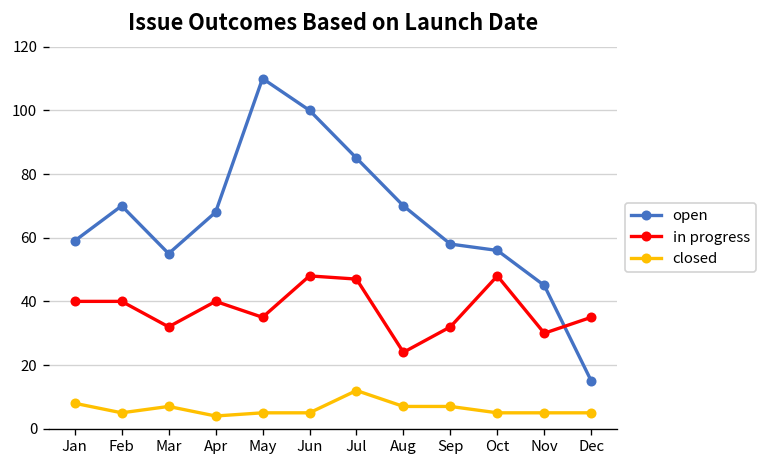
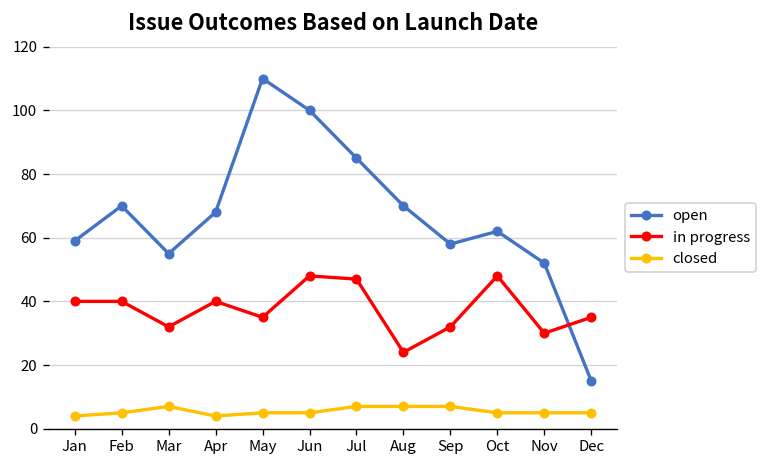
closed, Jan: 8 -> 4
closed, Jul: 12 -> 7
open, Oct: 56 -> 62
open, Nov: 45 -> 52
